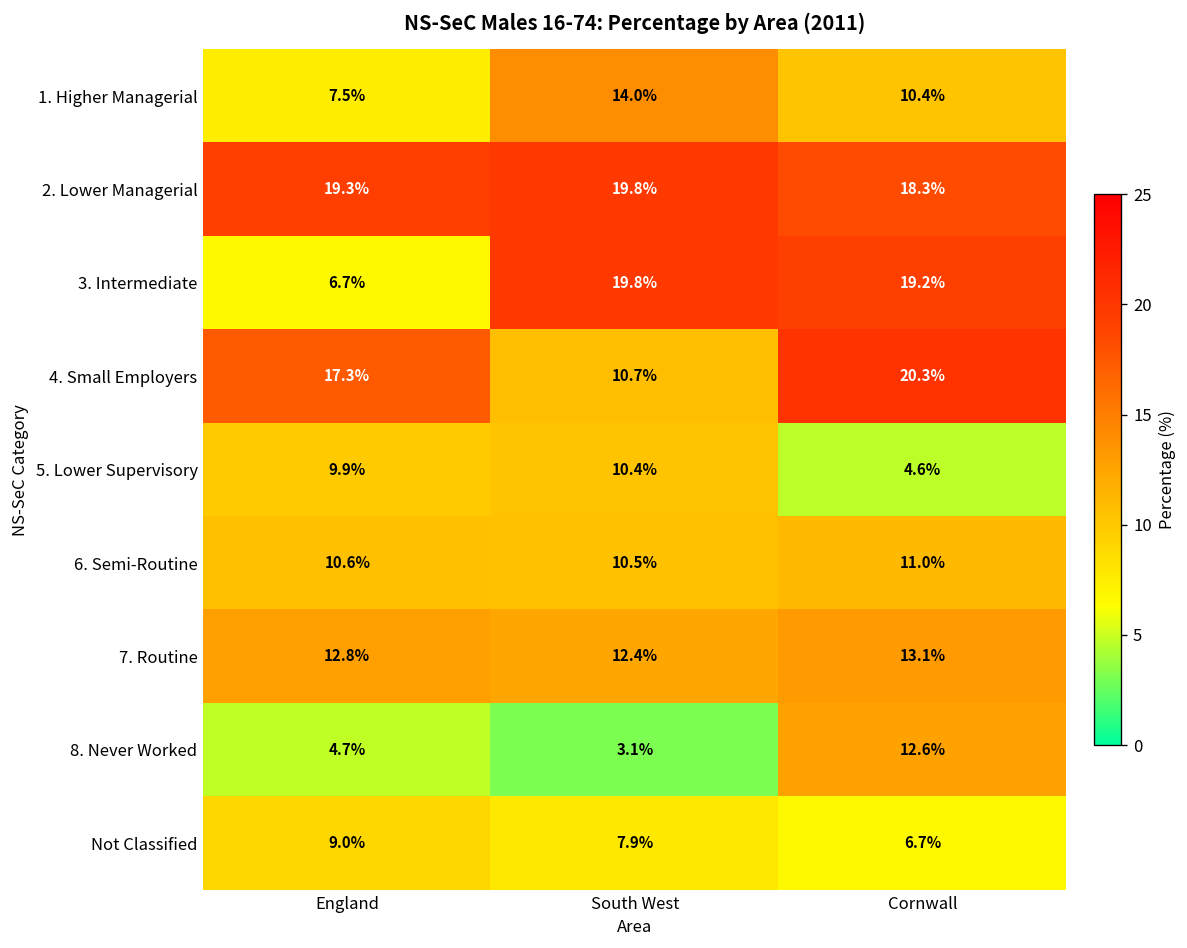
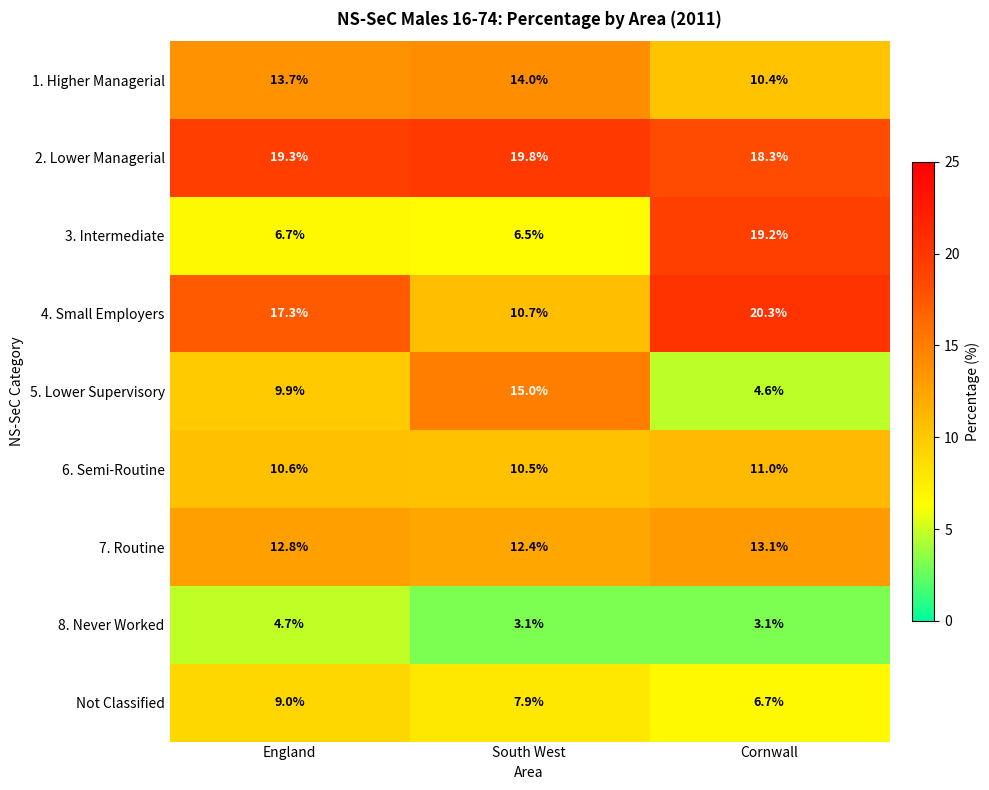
1. Higher Managerial, England: 7.5% -> 13.7%
3. Intermediate, South West: 19.8% -> 6.5%
5. Lower Supervisory, South West: 10.4% -> 15.0%
8. Never Worked, Cornwall: 12.6% -> 3.1%
